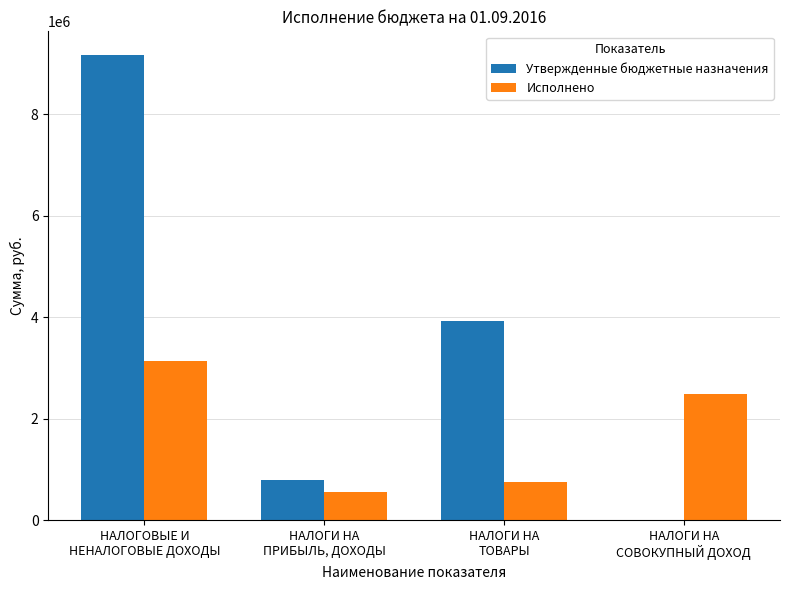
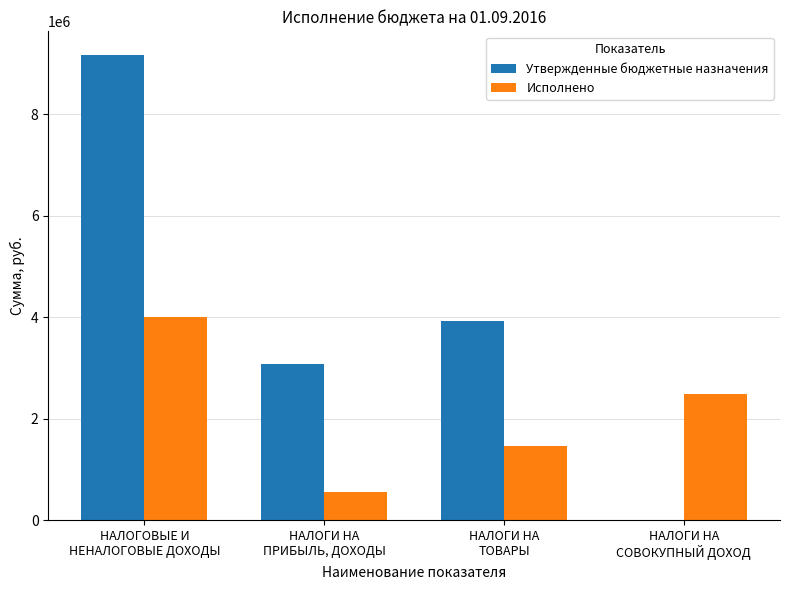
Исполнено, НАЛОГОВЫЕ И НЕНАЛОГОВЫЕ ДОХОДЫ: 3100000 -> 4000000
Утвержденные бюджетные назначения, НАЛОГИ НА ПРИБЫЛЬ, ДОХОДЫ: 800000 -> 3100000
Исполнено, НАЛОГИ НА ТОВАРЫ: 700000 -> 1500000
